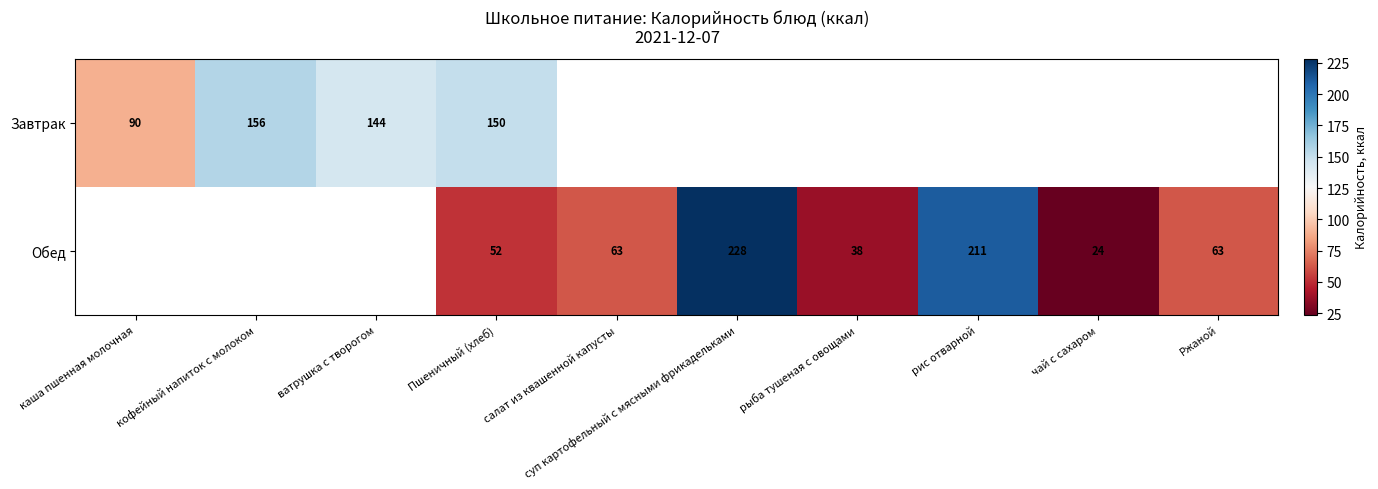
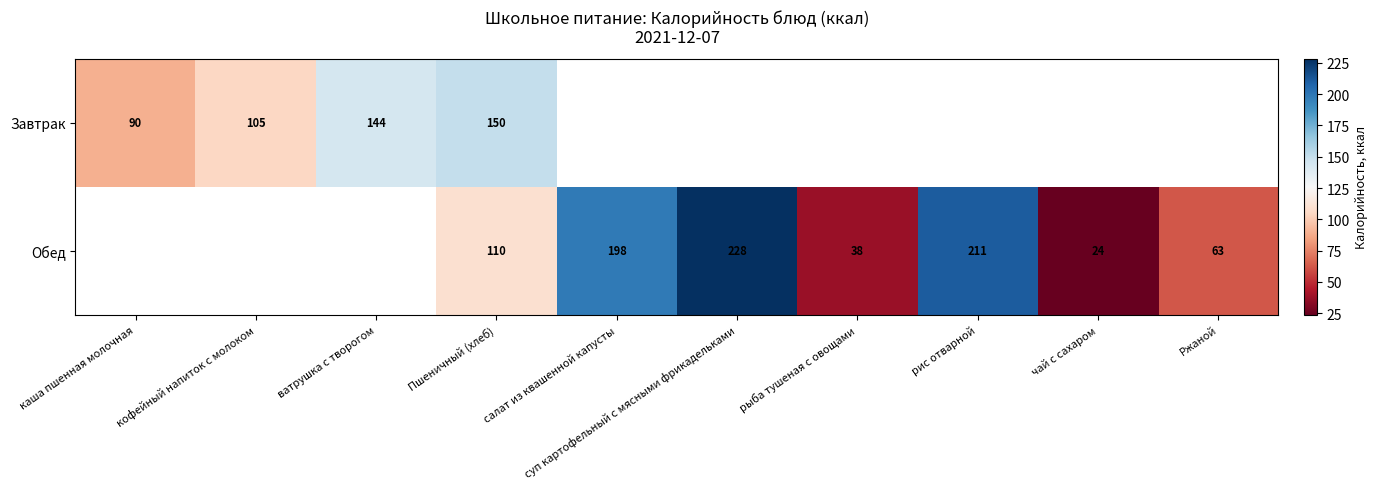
Завтрак, кофейный напиток с молоком: 156 -> 105
Обед, Пшеничный (хлеб): 52 -> 110
Обед, салат из квашенной капусты: 63 -> 198
